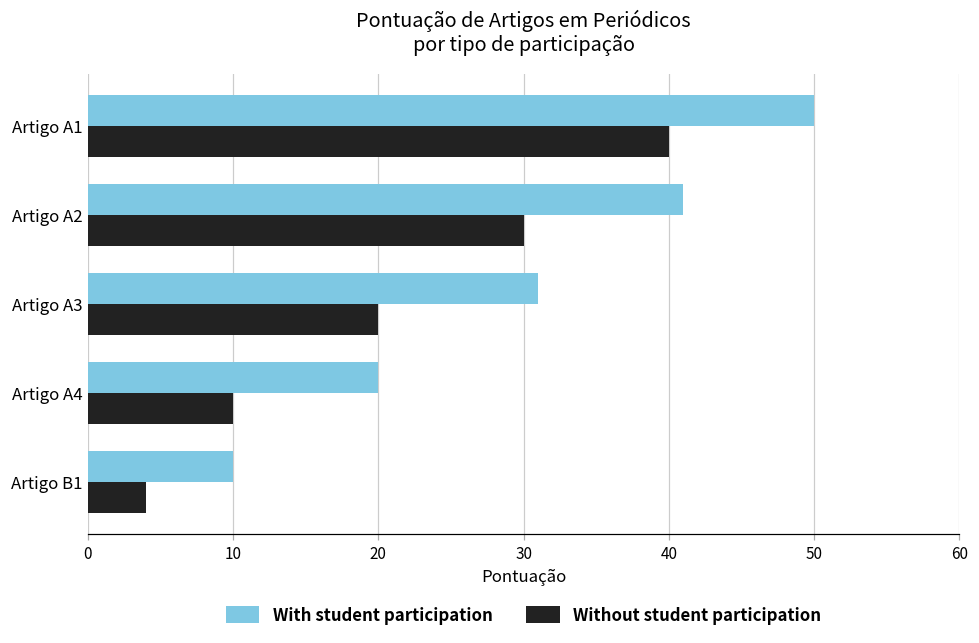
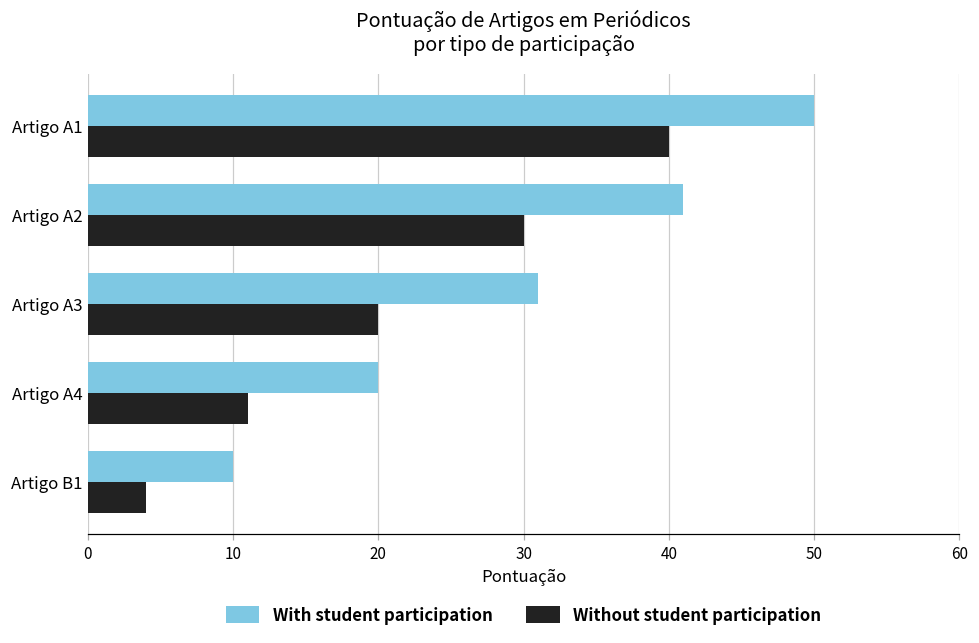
Without student participation, Artigo A4: 10 -> 11
